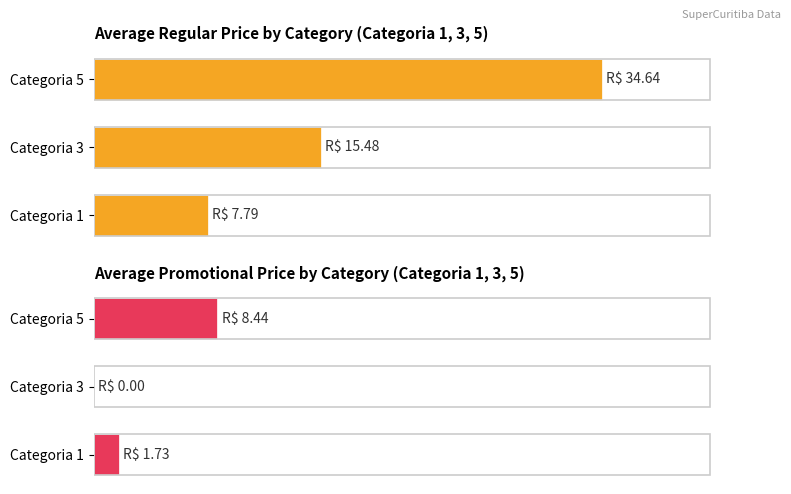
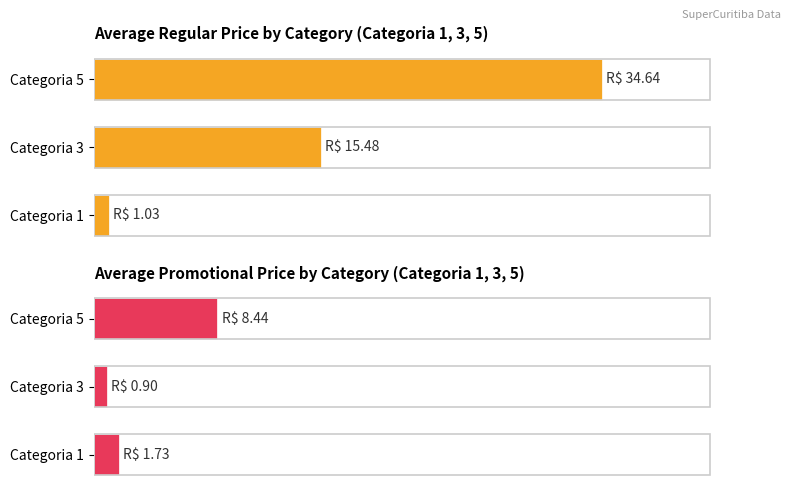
Average Regular Price by Category (Categoria 1, 3, 5), Categoria 1: 7.79 -> 1.03
Average Promotional Price by Category (Categoria 1, 3, 5), Categoria 3: 0.00 -> 0.90
